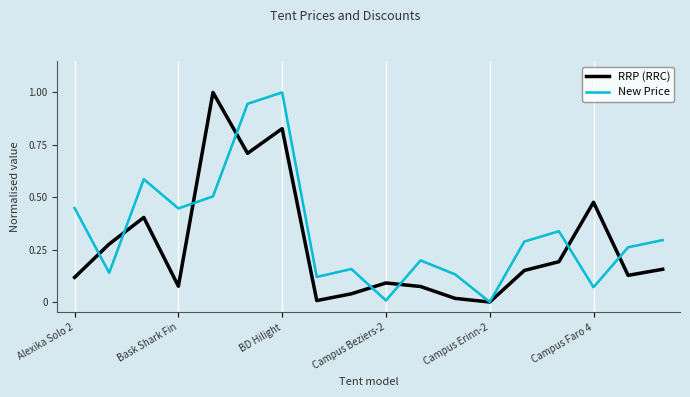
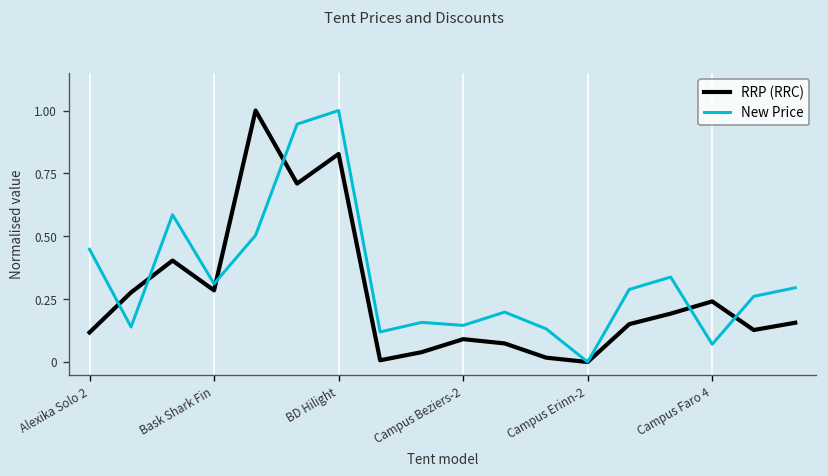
RRP (RRC), Bask Shark Fin: 0.08 -> 0.28
New Price, Bask Shark Fin: 0.45 -> 0.31
New Price, Campus Beziers-2: 0.01 -> 0.15
RRP (RRC), Campus Faro 4: 0.48 -> 0.24
